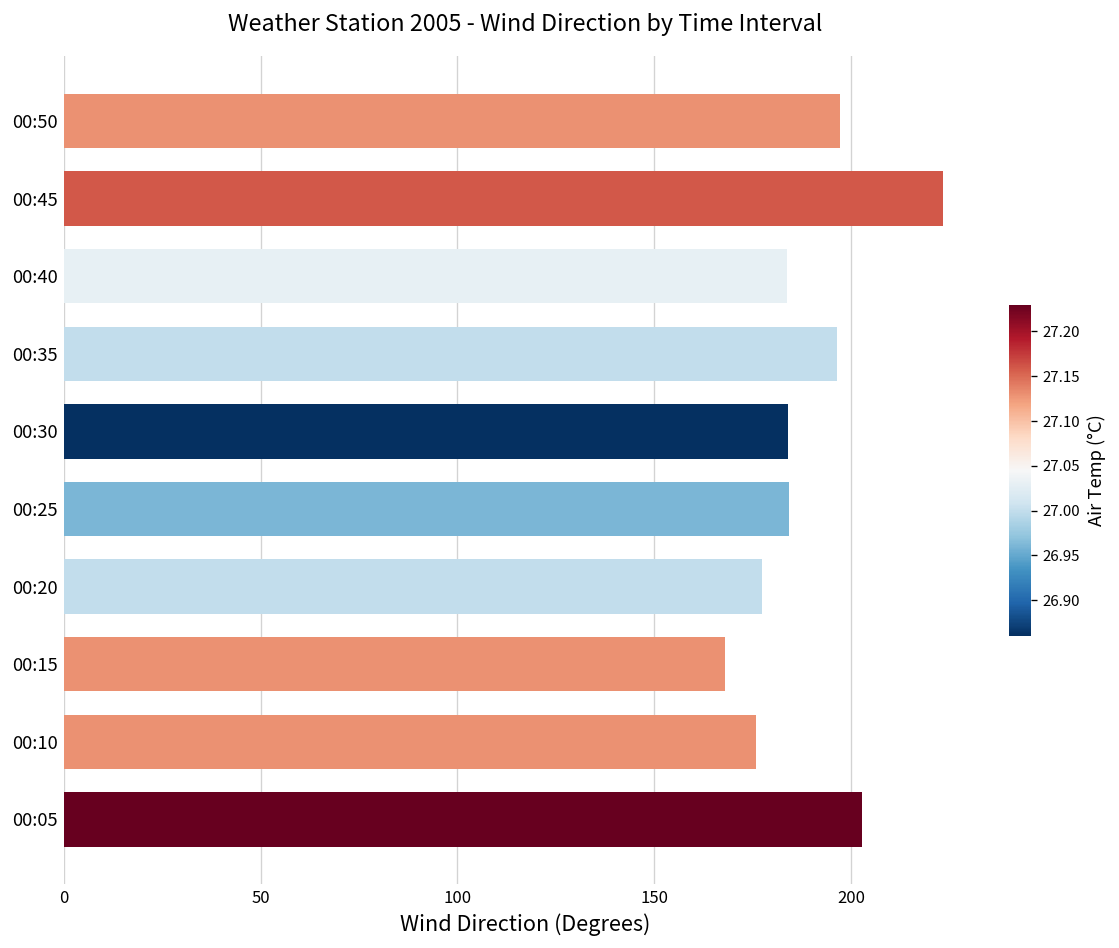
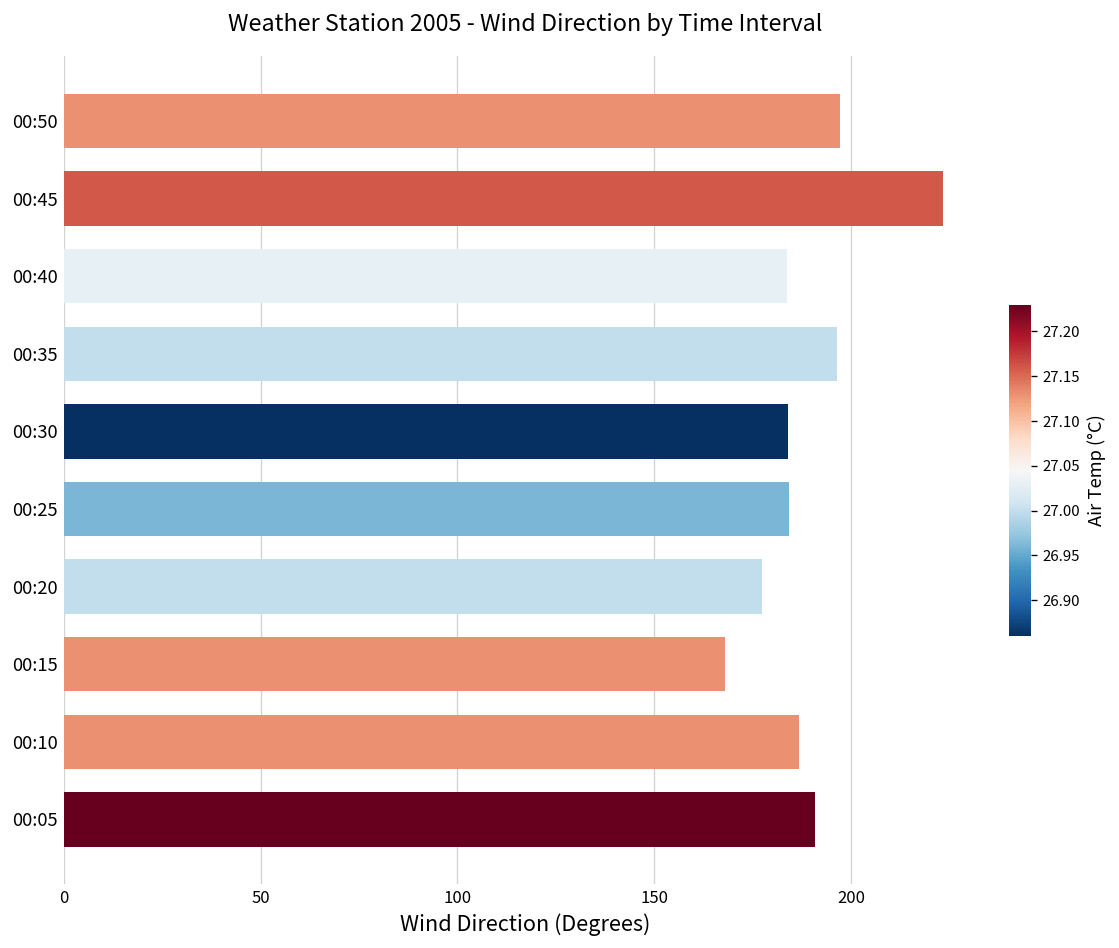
00:10: 176 -> 187
00:05: 203 -> 191
